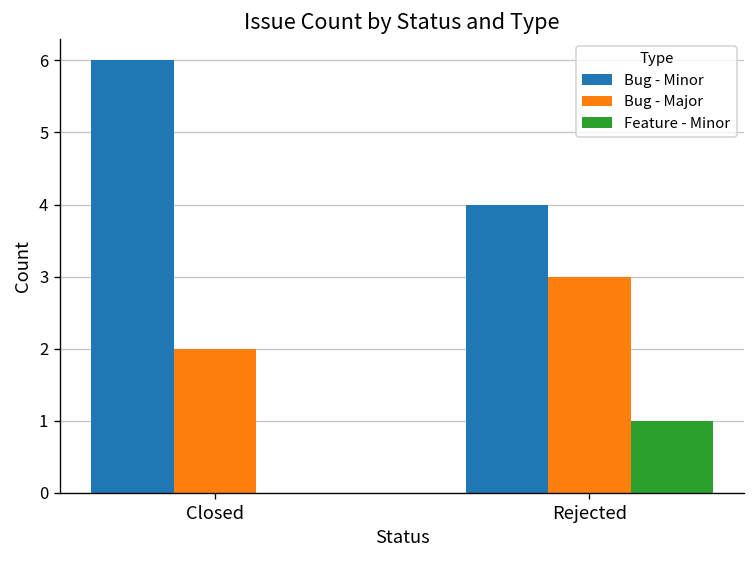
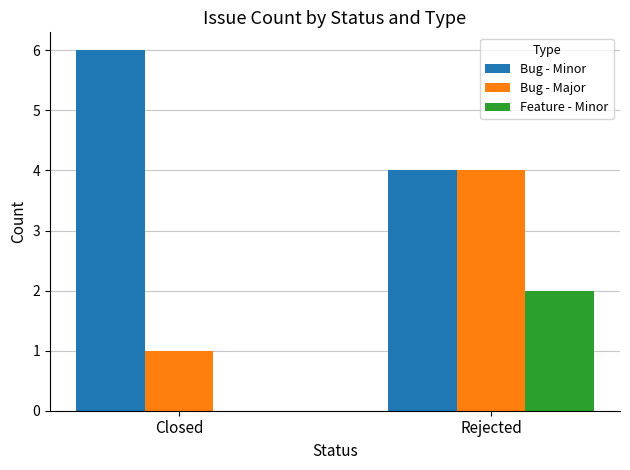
Bug - Major, Closed: 2 -> 1
Bug - Major, Rejected: 3 -> 4
Feature - Minor, Rejected: 1 -> 2
